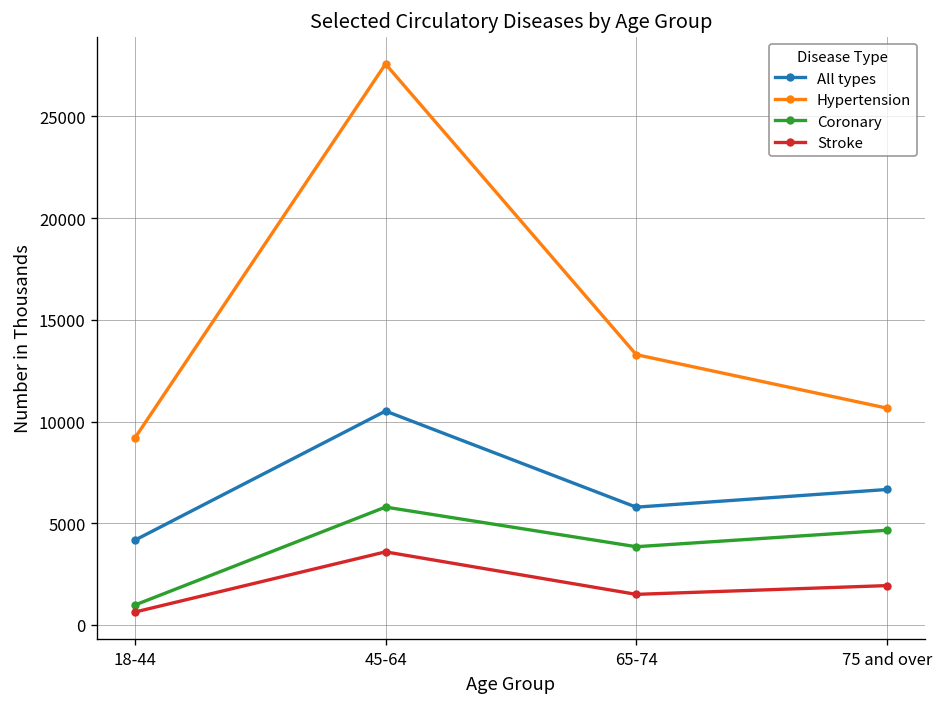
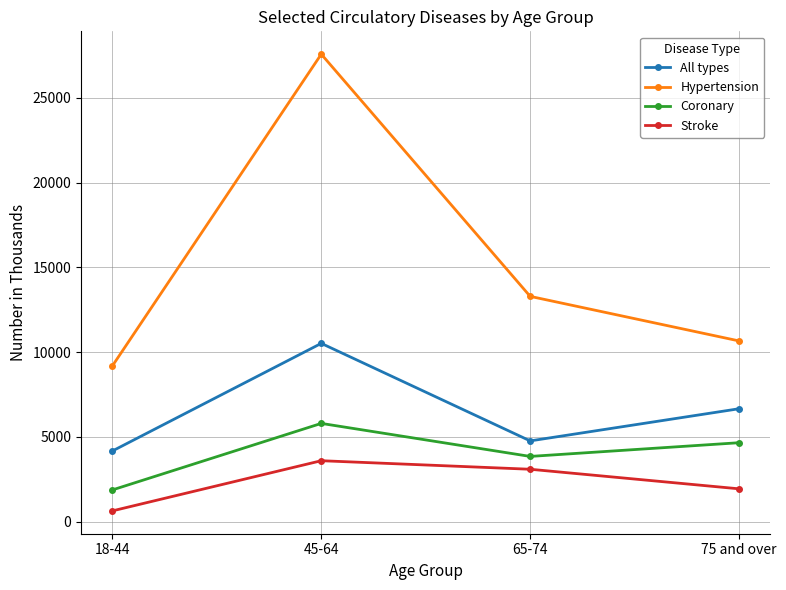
Coronary, 18-44: 1000 -> 1900
All types, 65-74: 5800 -> 4800
Stroke, 65-74: 1500 -> 3100
